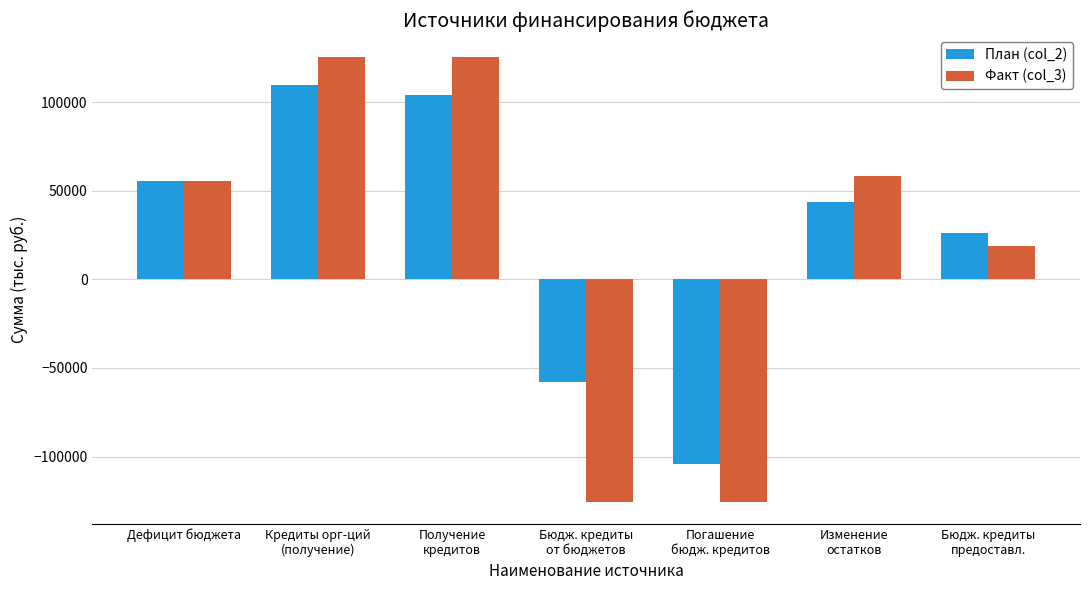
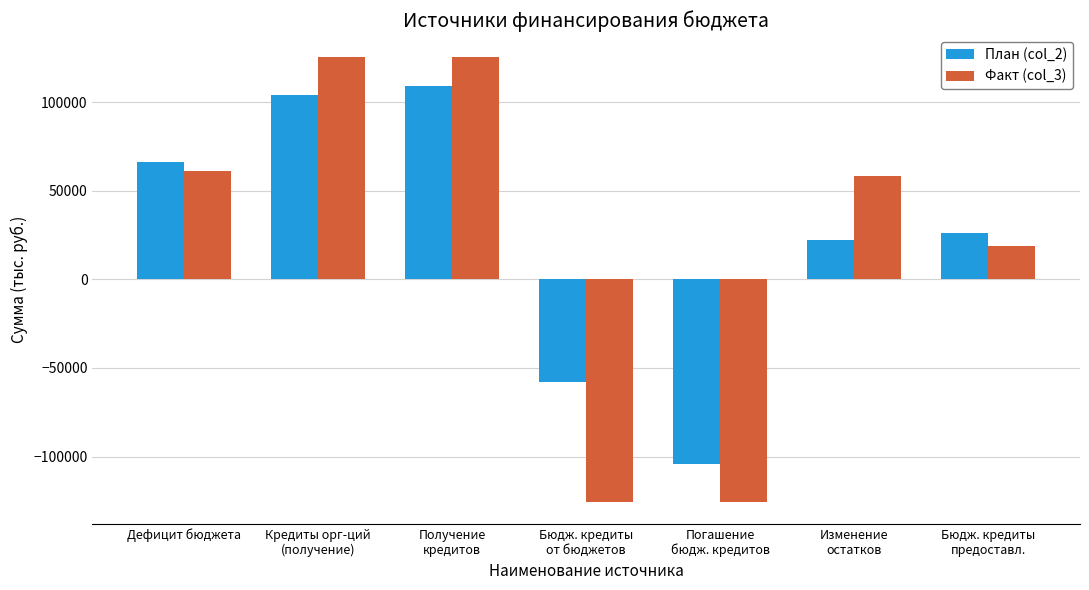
План (col_2), Дефицит бюджета: 55000 -> 66000
Факт (col_3), Дефицит бюджета: 56000 -> 61000
План (col_2), Кредиты орг-ций (получение): 110000 -> 104000
План (col_2), Получение кредитов: 104000 -> 109000
План (col_2), Изменение остатков: 43000 -> 23000
